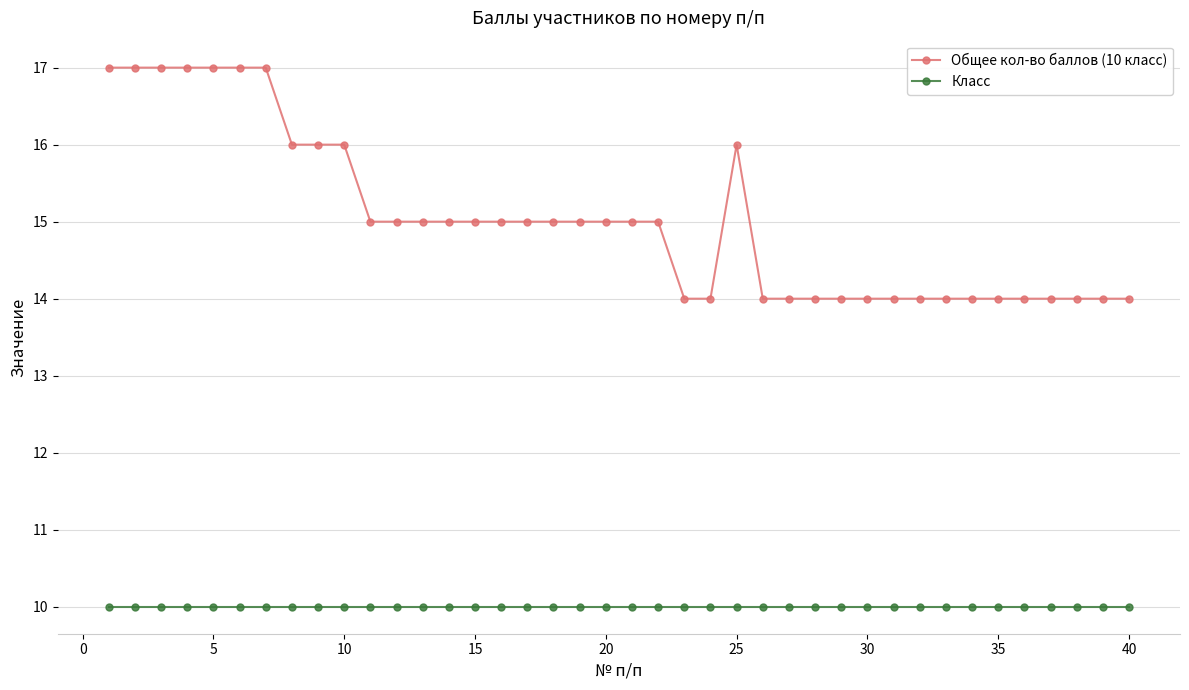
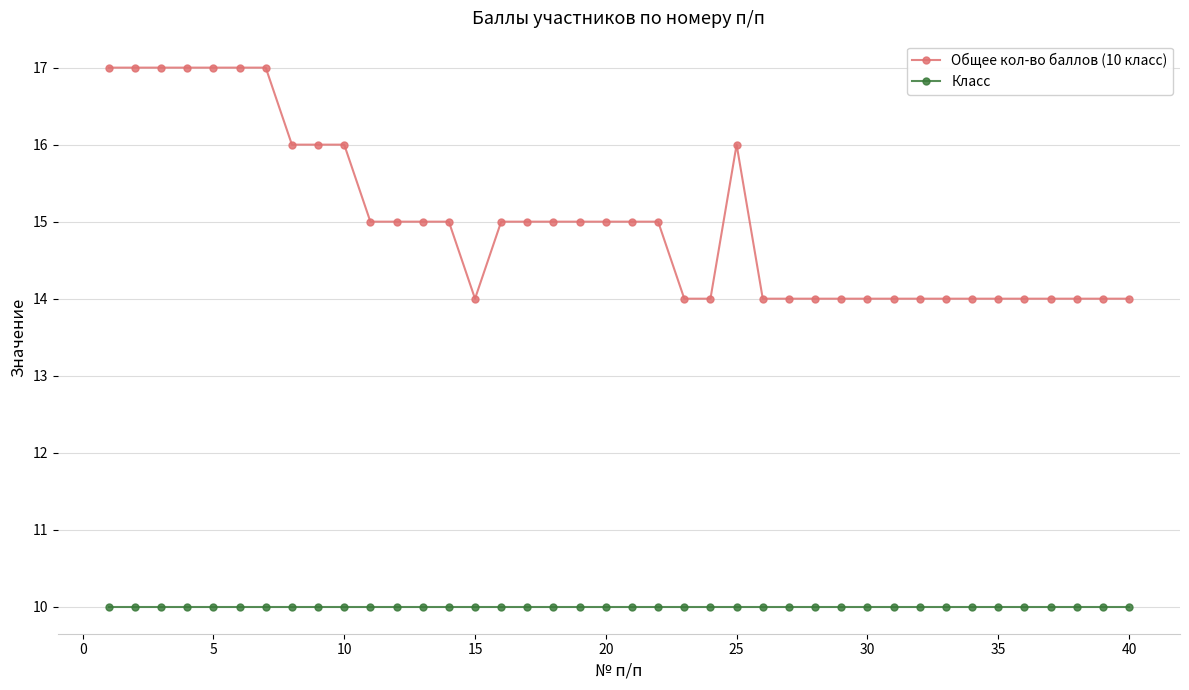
Общее кол-во баллов (10 класс), 15: 15 -> 14
